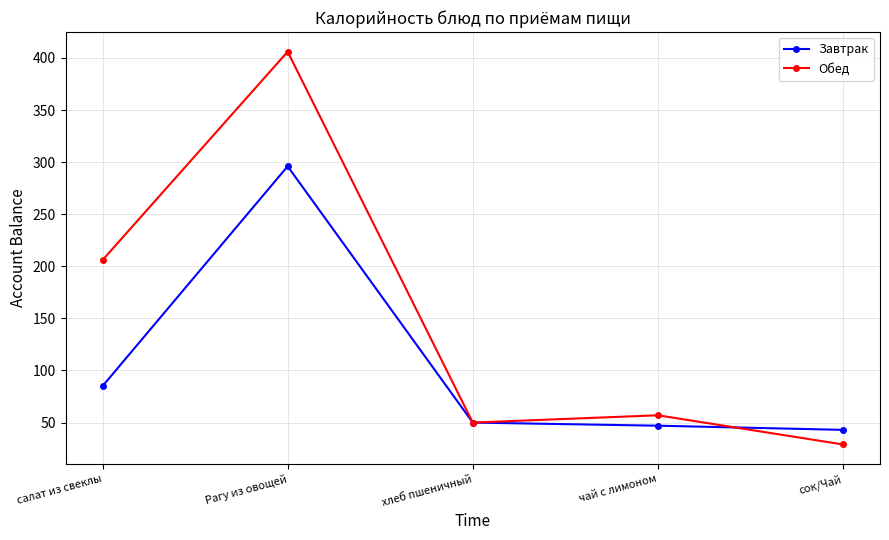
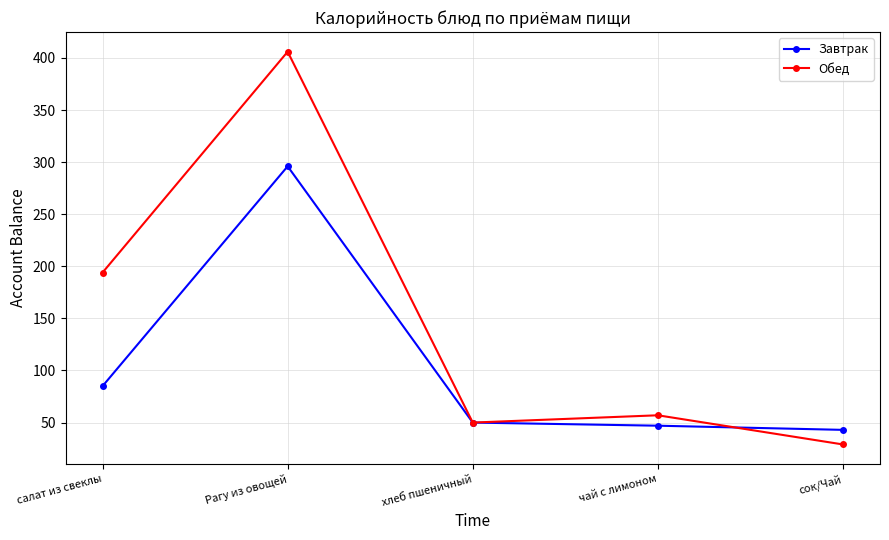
Обед, салат из свеклы: 206 -> 194
